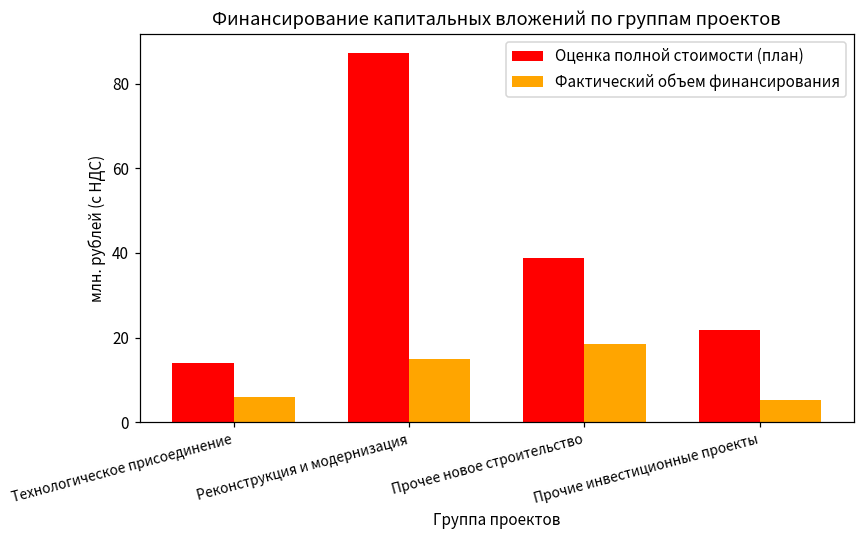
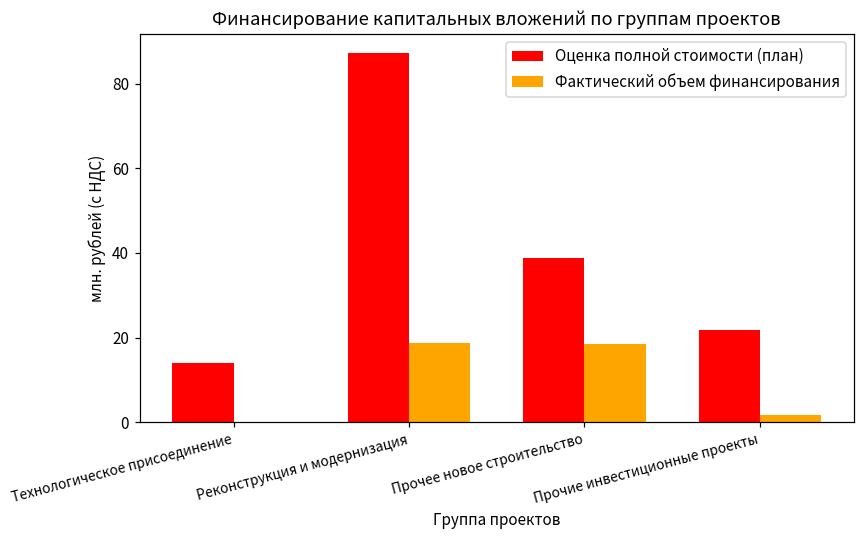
Фактический объем финансирования, Технологическое присоединение: 6 -> 0
Фактический объем финансирования, Реконструкция и модернизация: 15 -> 19
Фактический объем финансирования, Прочие инвестиционные проекты: 5 -> 2
